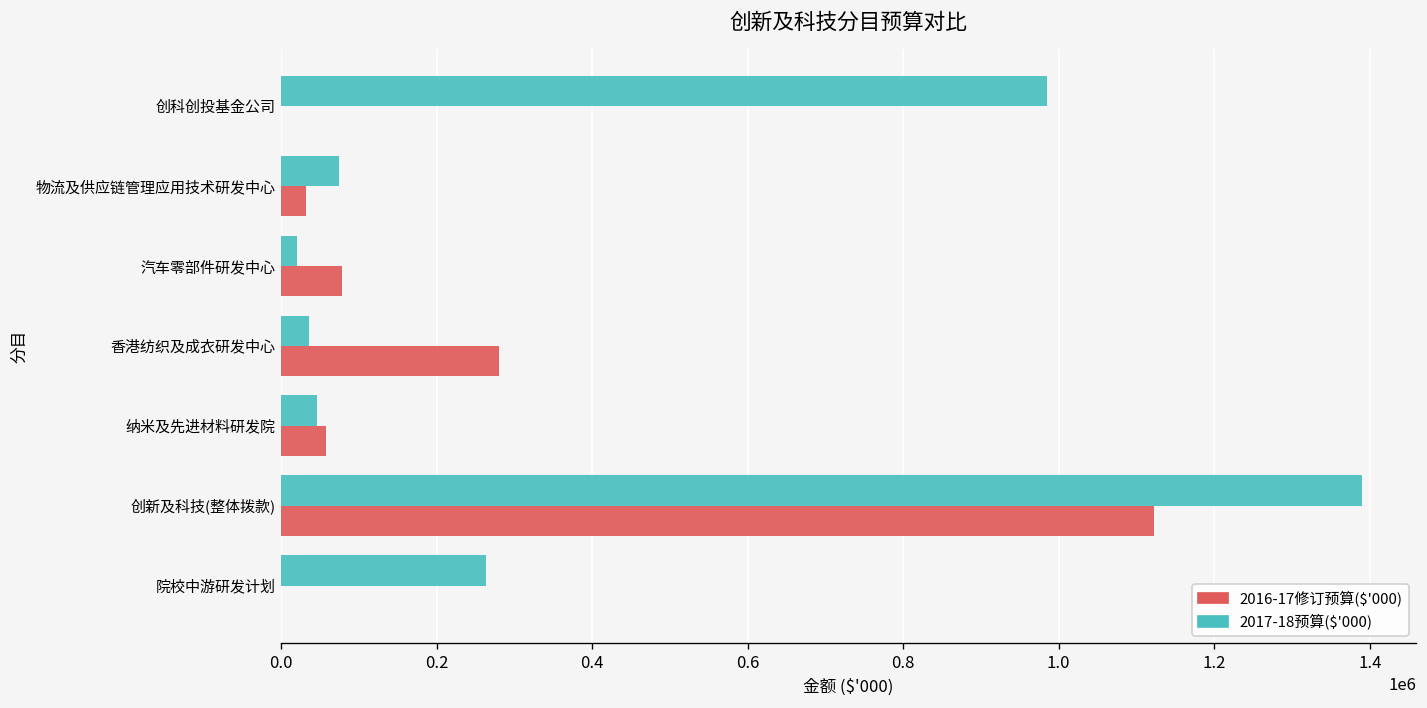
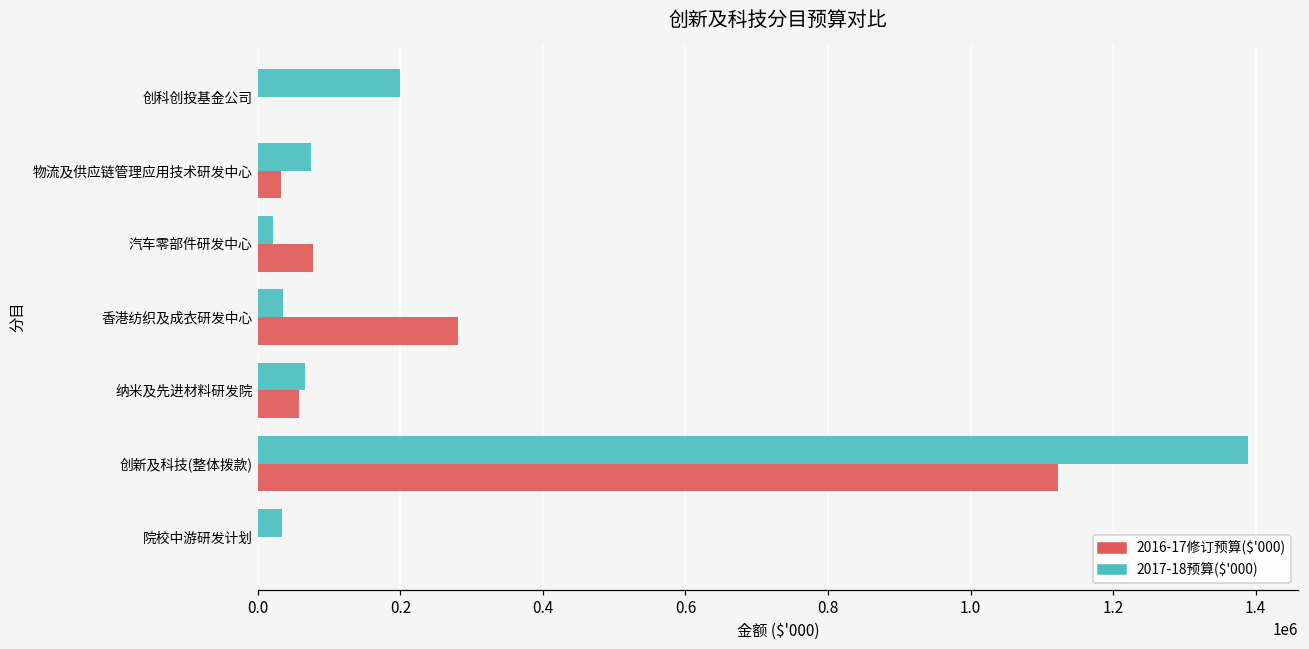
2017-18预算($'000), 创科创投基金公司: 980000 -> 200000
2017-18预算($'000), 纳米及先进材料研发院: 50000 -> 70000
2017-18预算($'000), 院校中游研发计划: 260000 -> 30000
